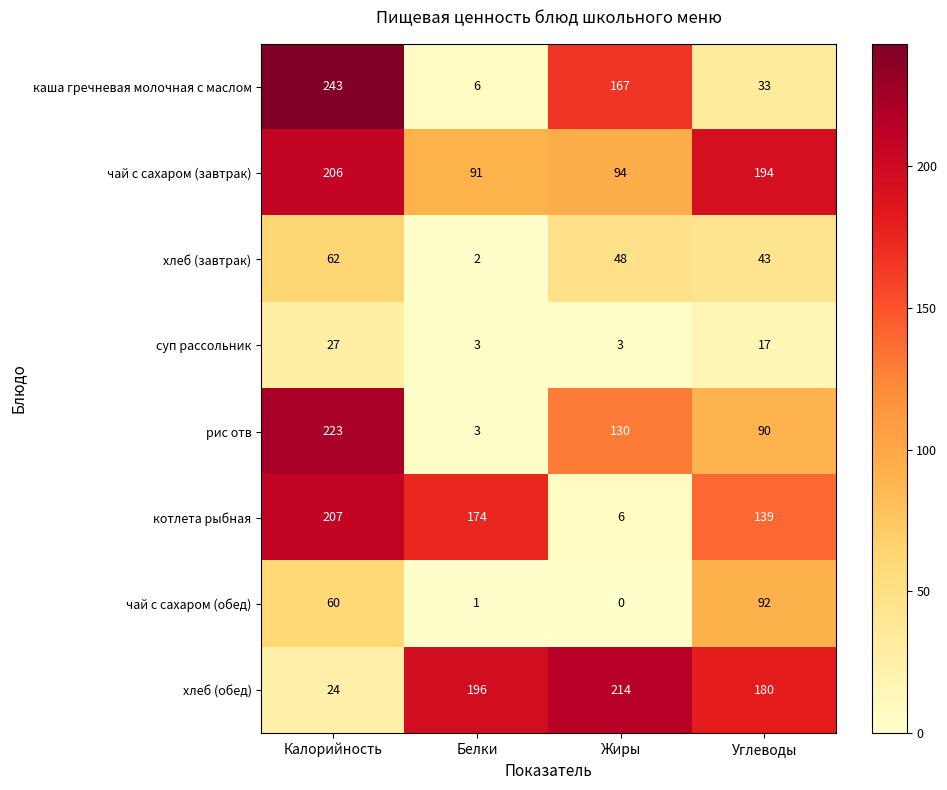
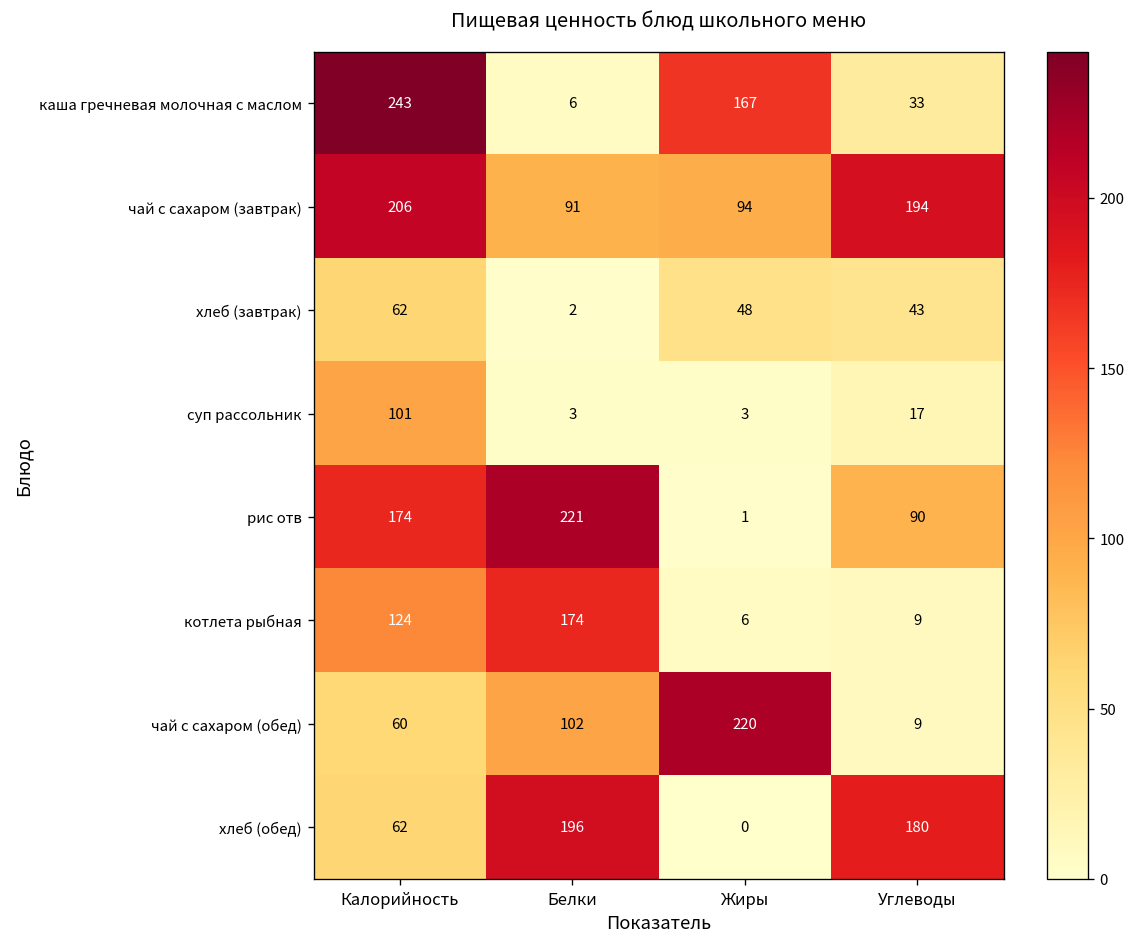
суп рассольник, Калорийность: 27 -> 101
рис отв, Калорийность: 223 -> 174
рис отв, Белки: 3 -> 221
рис отв, Жиры: 130 -> 1
котлета рыбная, Калорийность: 207 -> 124
котлета рыбная, Углеводы: 139 -> 9
чай с сахаром (обед), Белки: 1 -> 102
чай с сахаром (обед), Жиры: 0 -> 220
чай с сахаром (обед), Углеводы: 92 -> 9
хлеб (обед), Калорийность: 24 -> 62
хлеб (обед), Жиры: 214 -> 0
